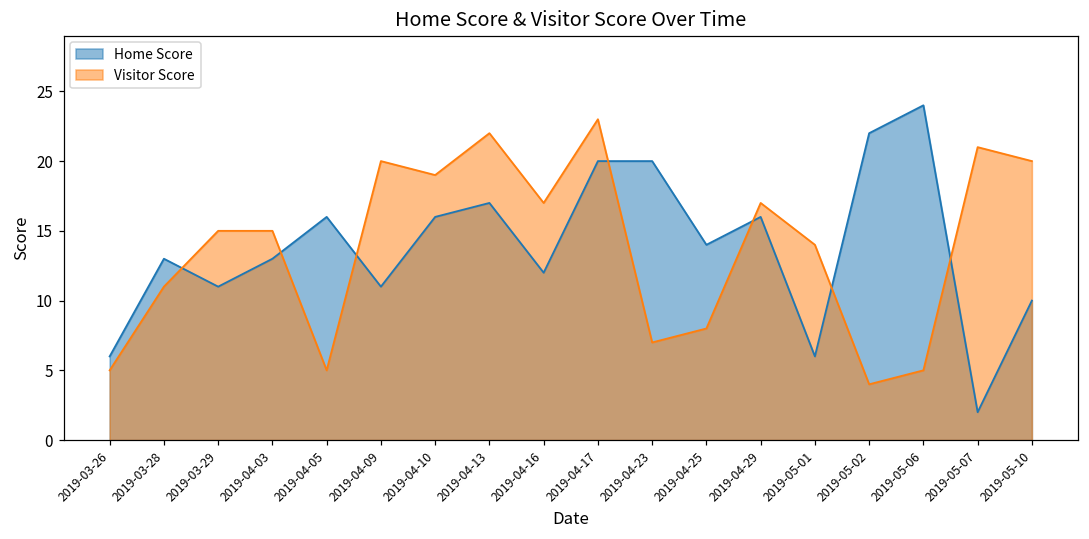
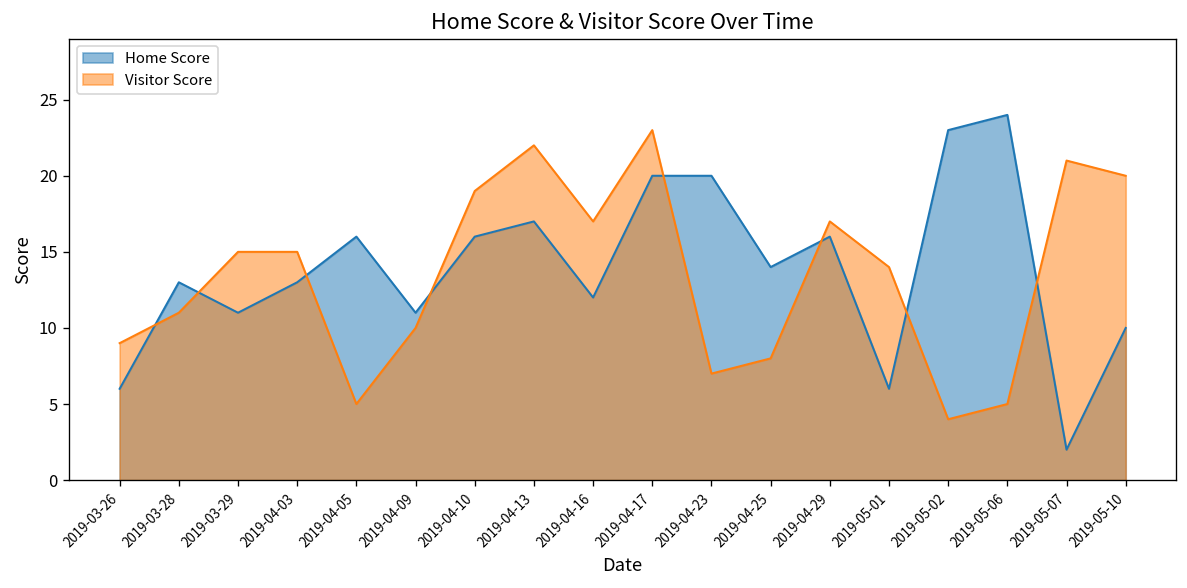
Visitor Score, 2019-03-26: 5 -> 9
Visitor Score, 2019-04-09: 20 -> 10
Home Score, 2019-05-02: 22 -> 23
